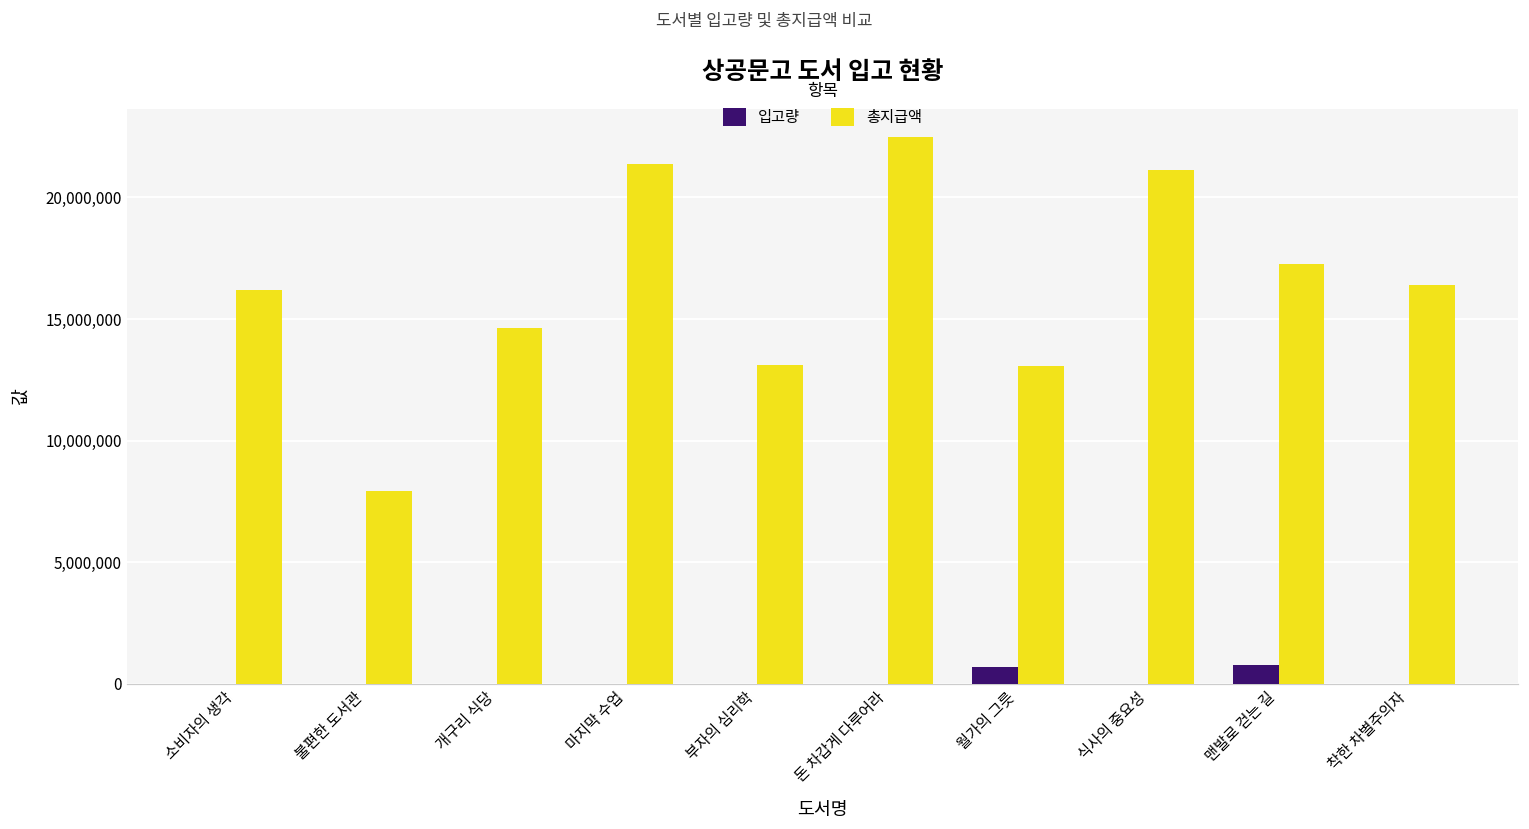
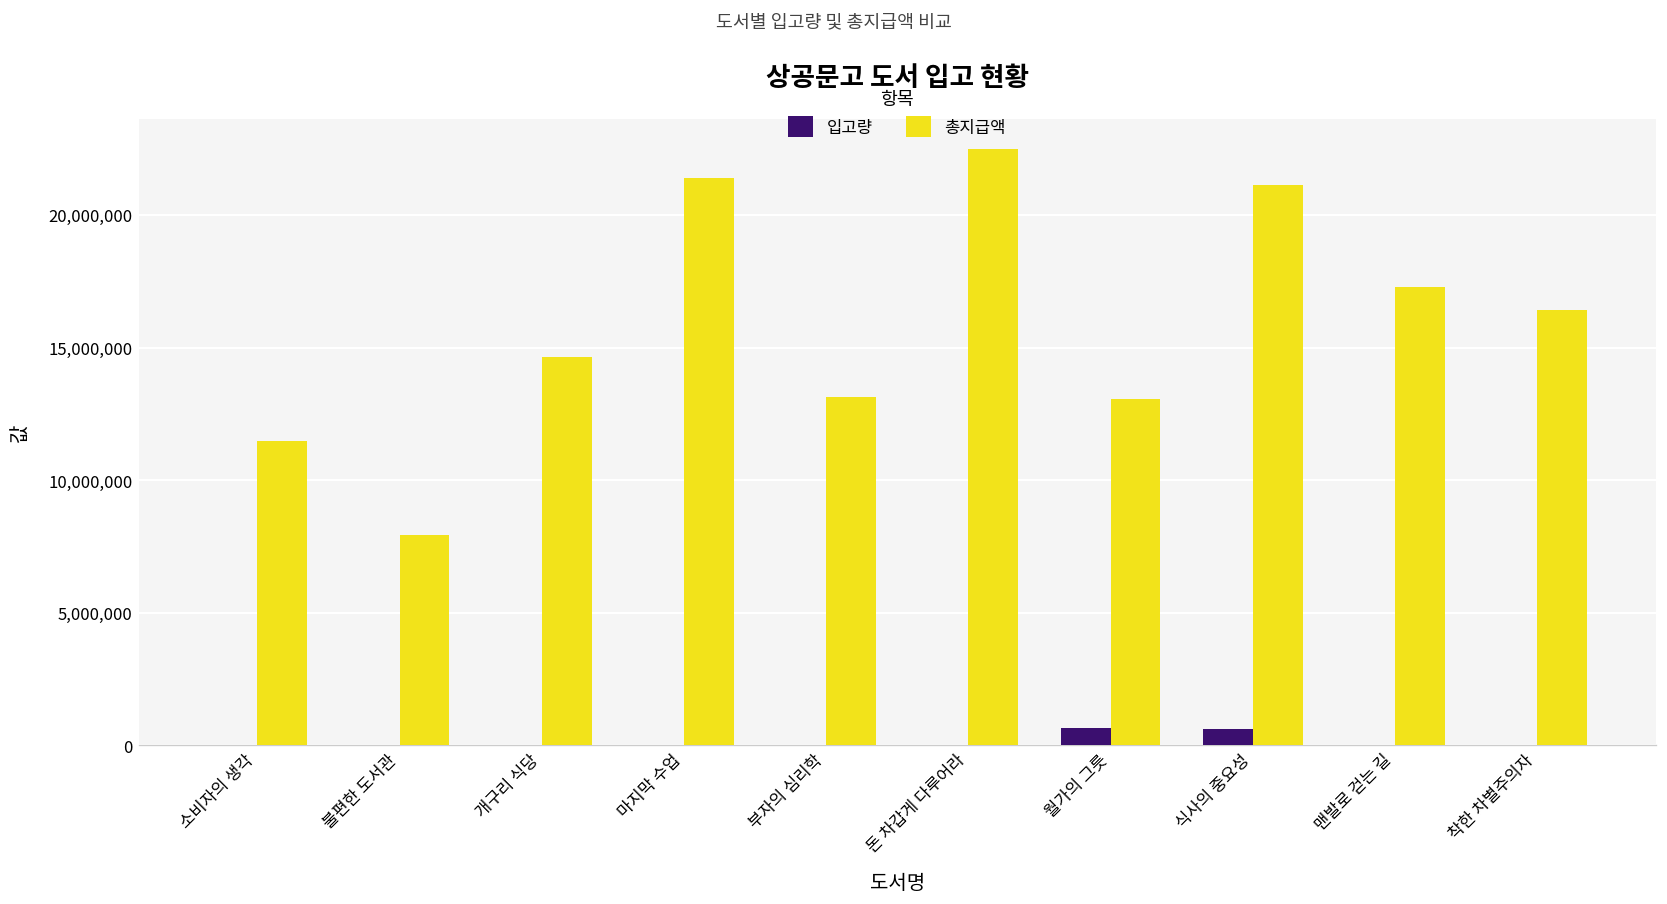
총지급액, 소비자의 생각: 16,200,000 -> 11,500,000
입고량, 식사의 중요성: 0 -> 600,000
입고량, 맨발로 걷는 길: 700,000 -> 0
